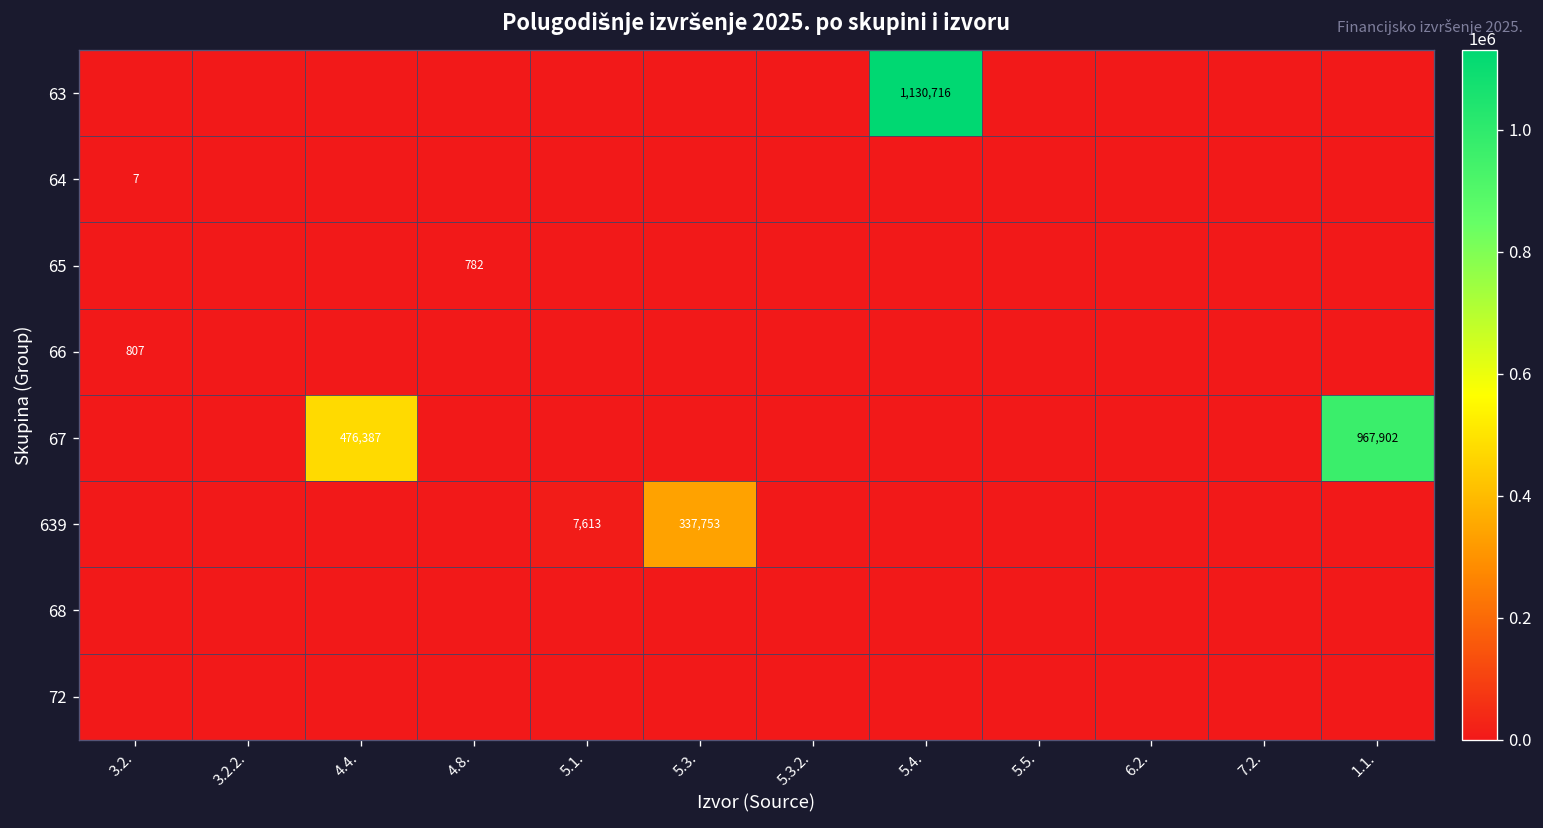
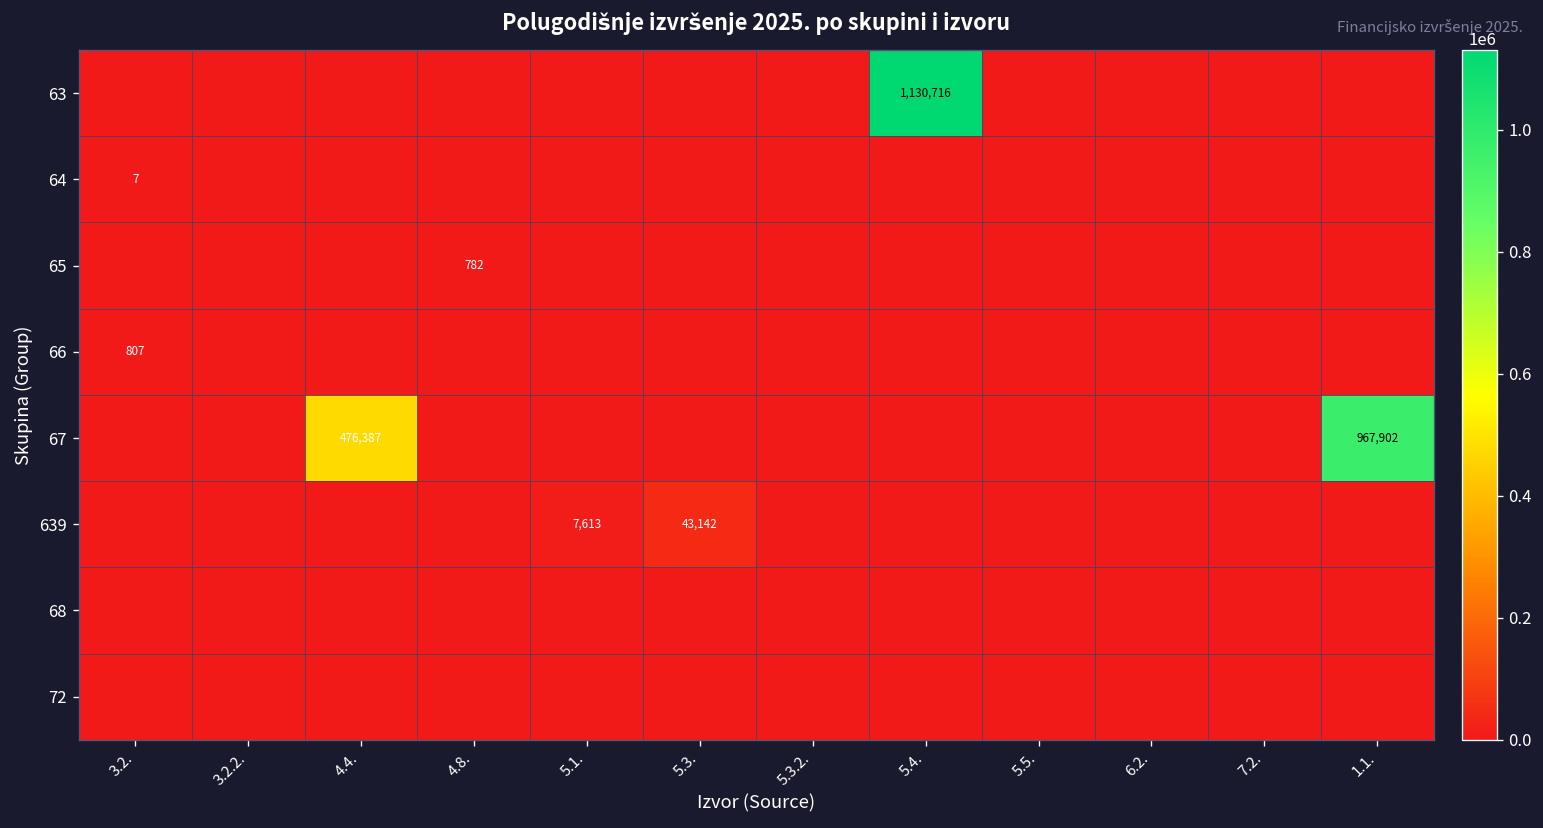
639, 5.3.: 337,753 -> 43,142
